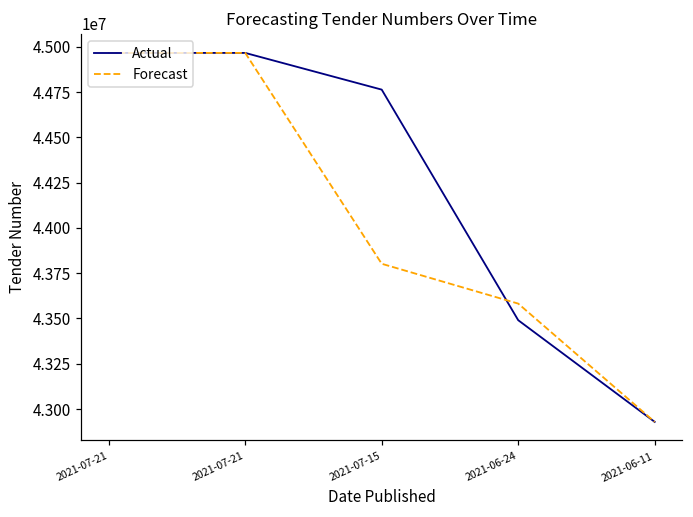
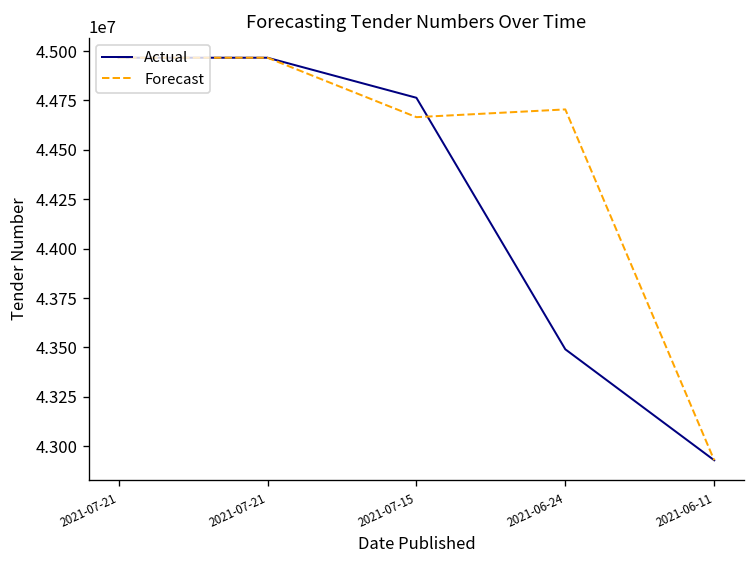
Forecast, 2021-07-15: 43800000 -> 44670000
Forecast, 2021-06-24: 43580000 -> 44700000
